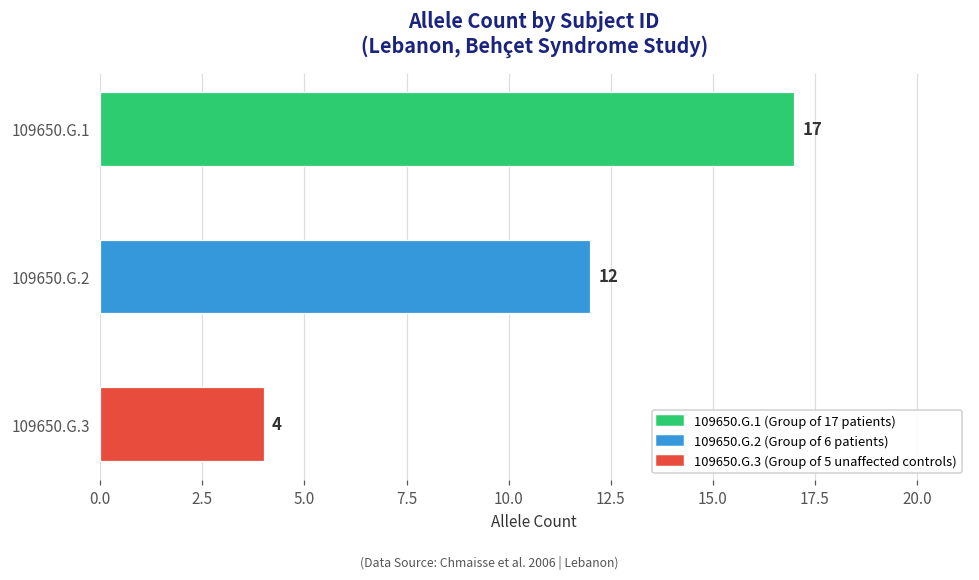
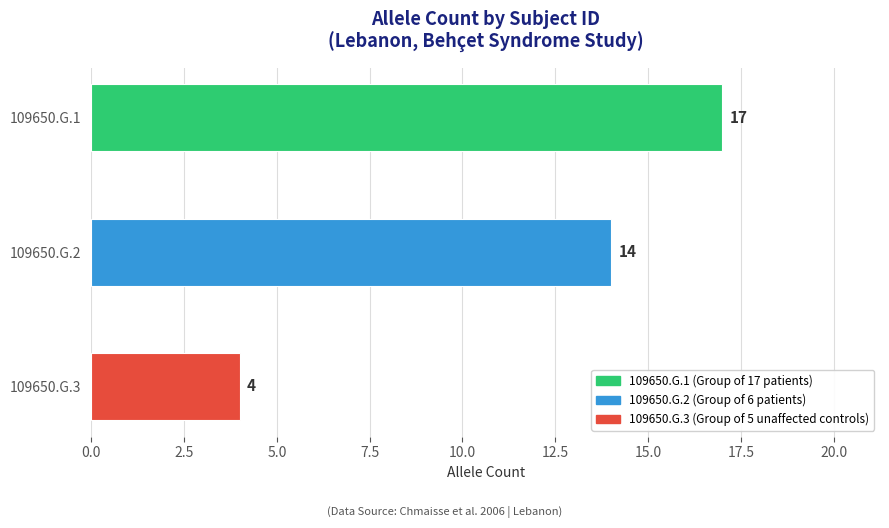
109650.G.2: 12 -> 14
